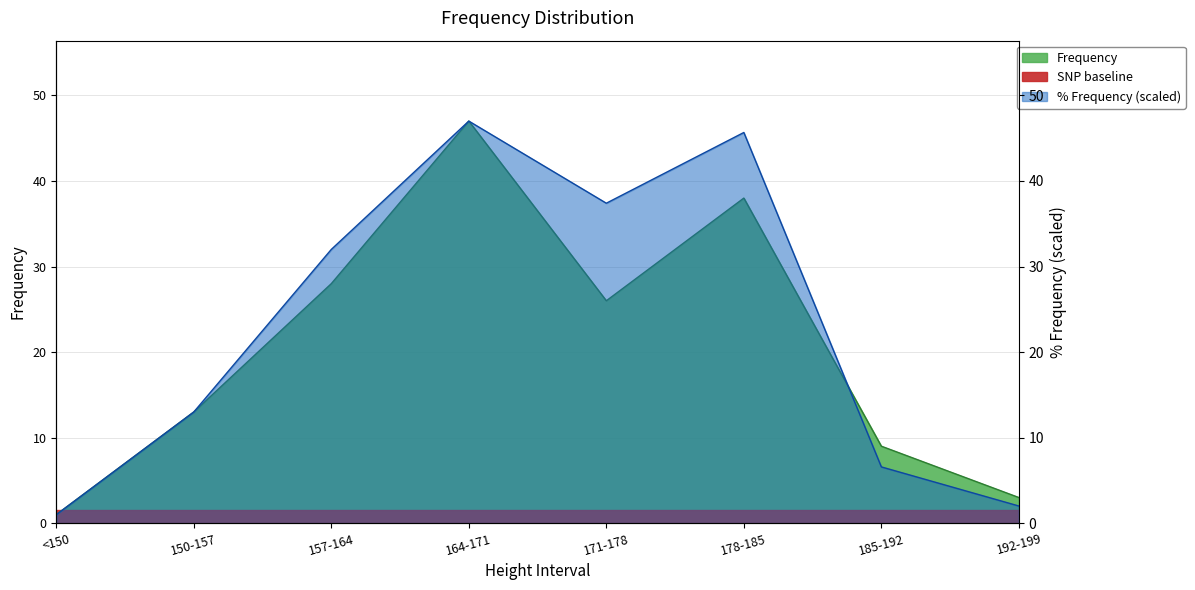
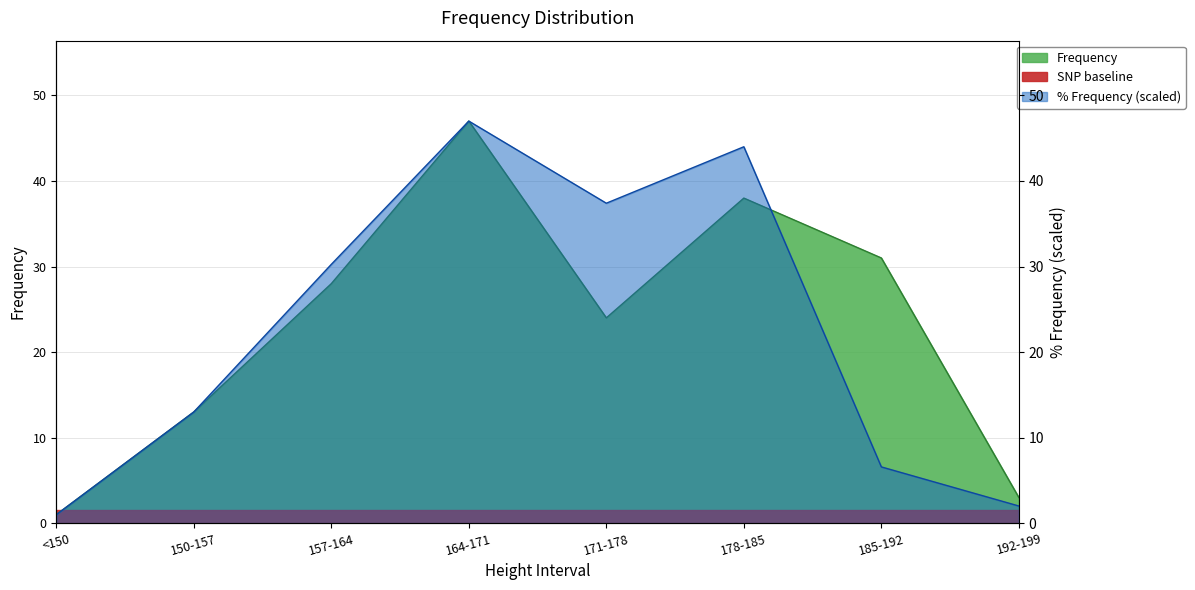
Frequency, 171-178: 26 -> 24
Frequency, 185-192: 9 -> 31
% Frequency (scaled), 157-164: 32 -> 30
% Frequency (scaled), 178-185: 46 -> 44
